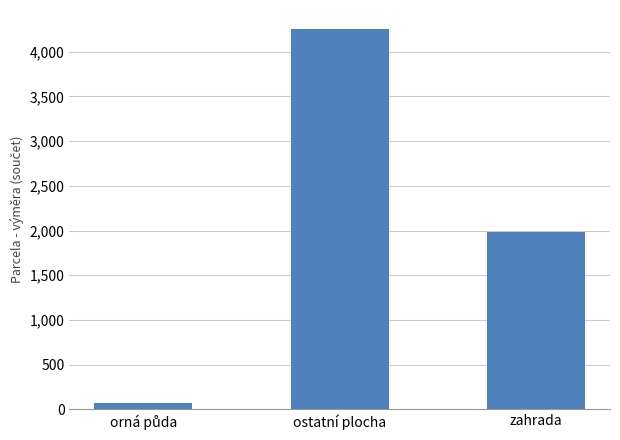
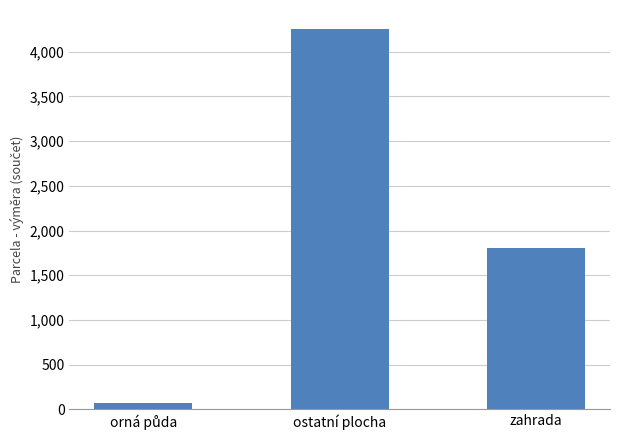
zahrada: 2,000 -> 1,800
